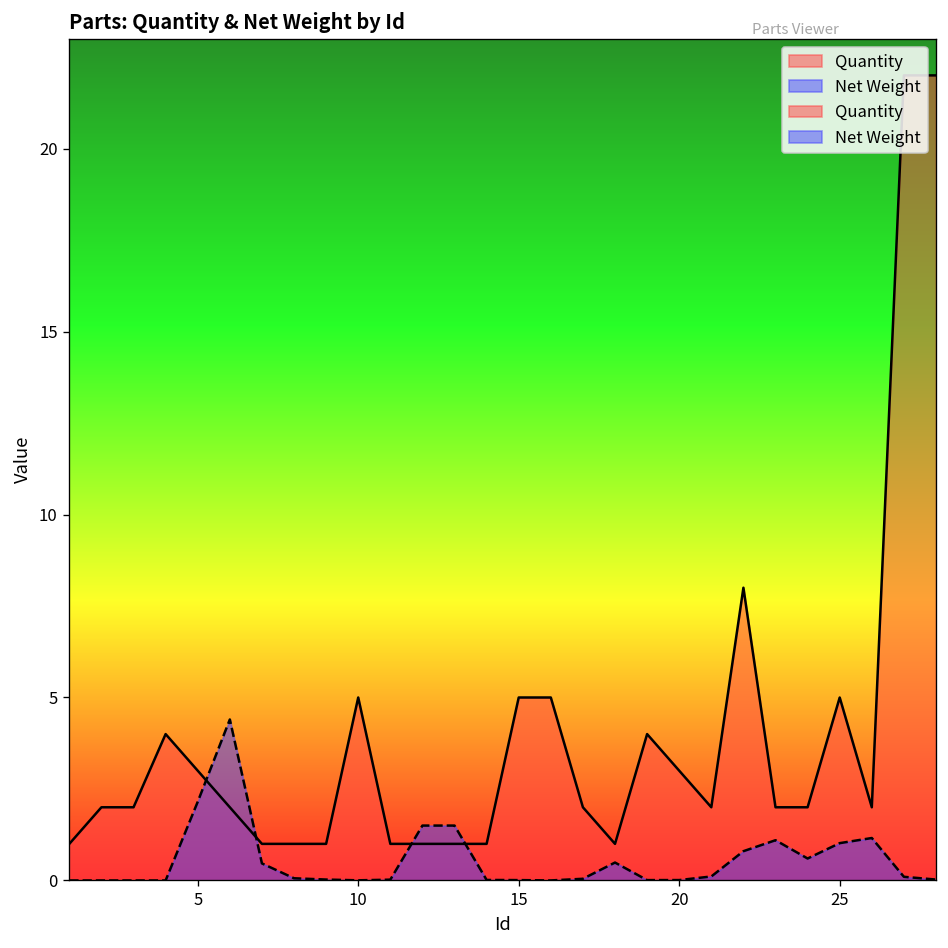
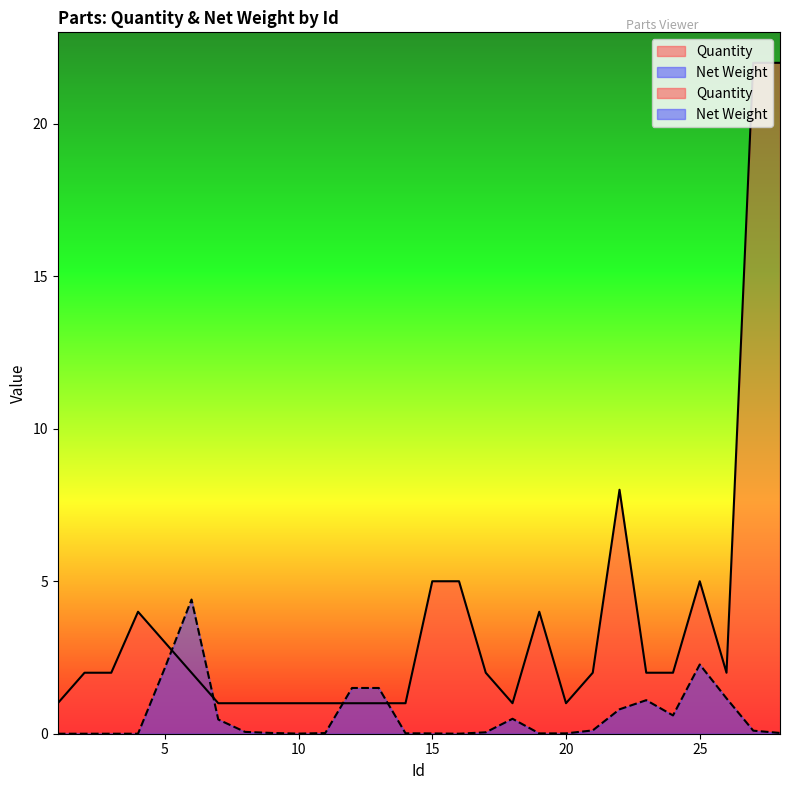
Quantity, 10: 5 -> 1
Quantity, 20: 3 -> 1
Net Weight, 25: 1.0 -> 2.3
